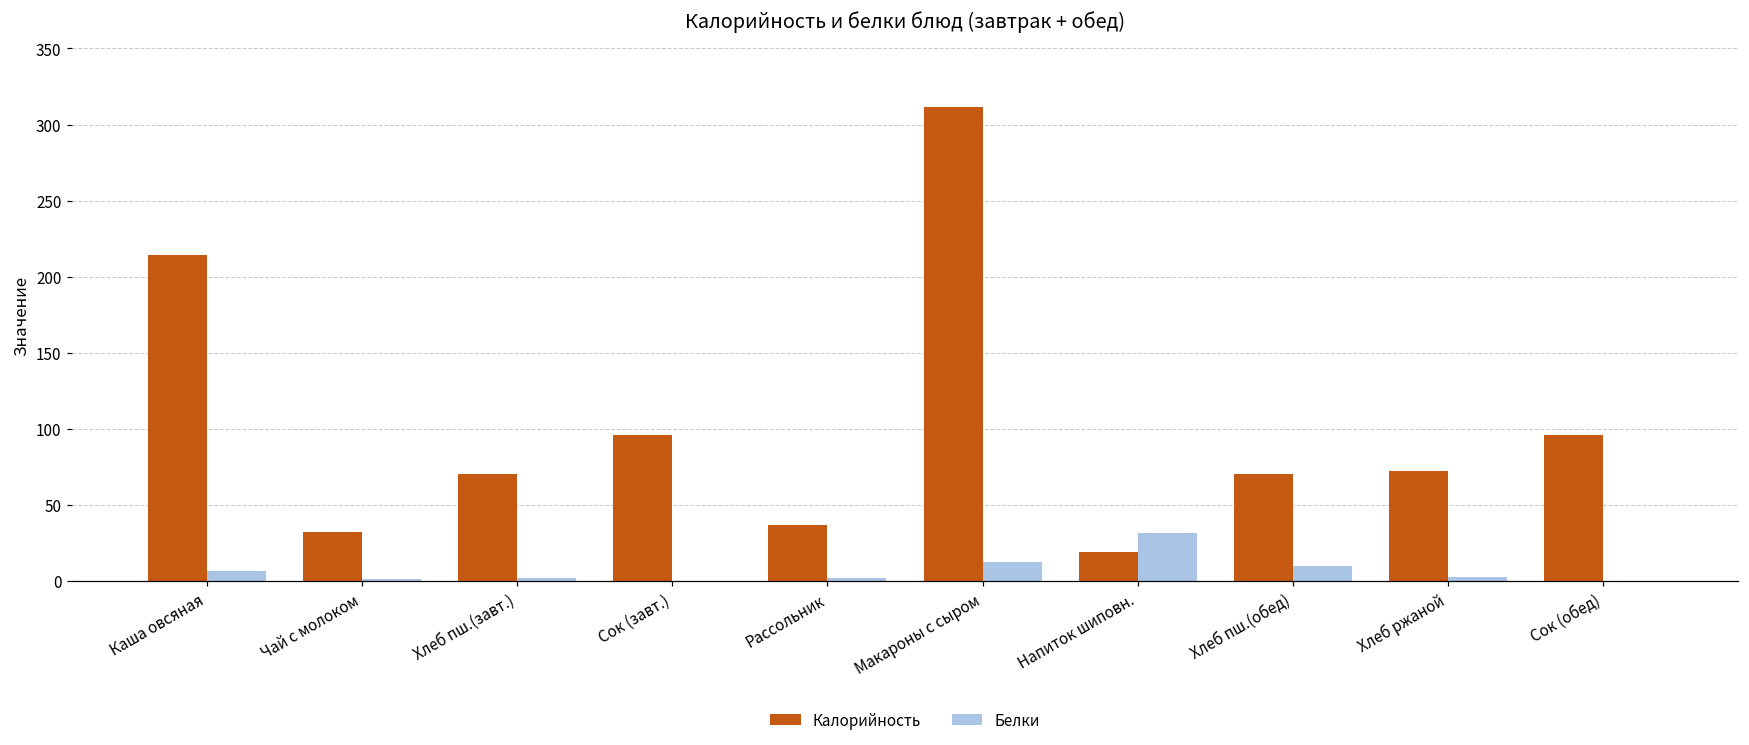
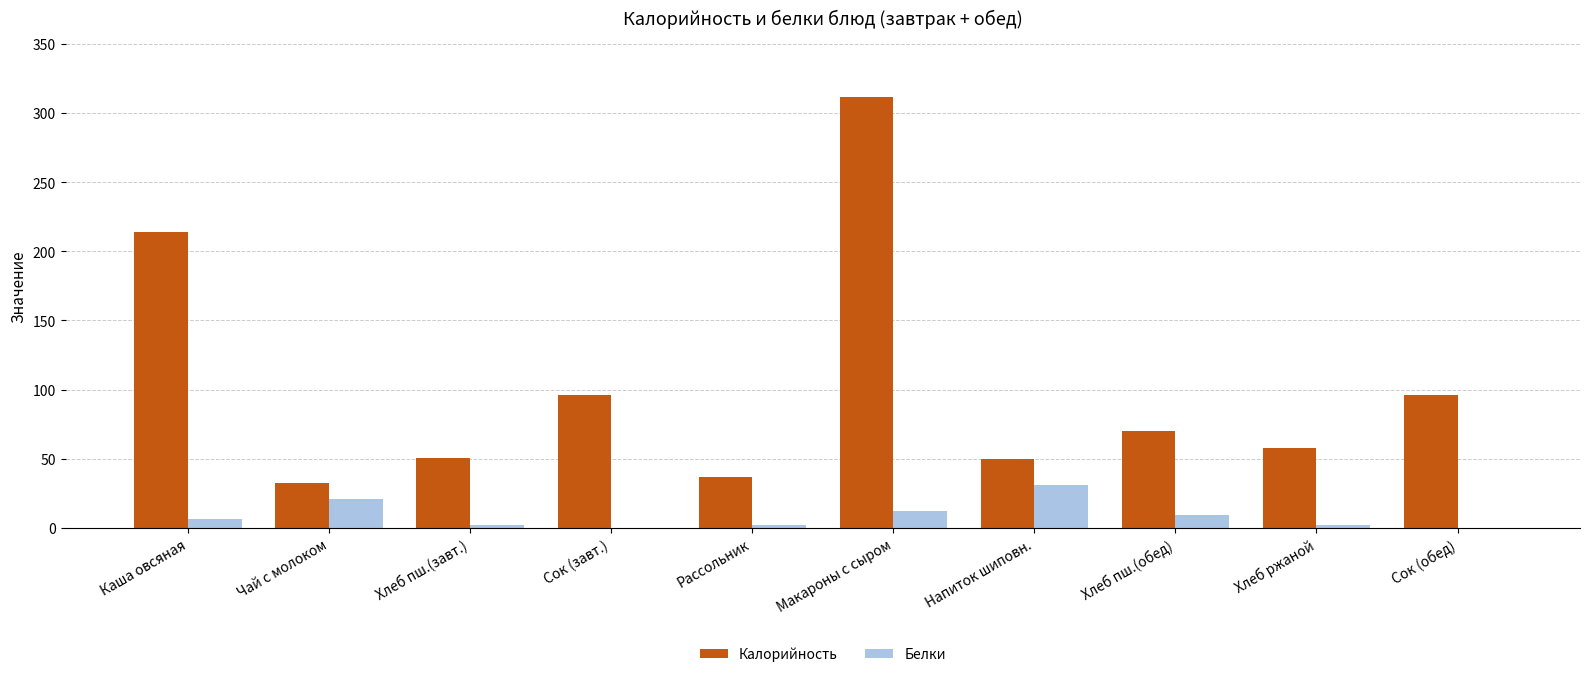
Белки, Чай с молоком: 1 -> 21
Калорийность, Хлеб пш.(завт.): 70 -> 51
Калорийность, Напиток шиповн.: 19 -> 50
Калорийность, Хлеб ржаной: 72 -> 58
